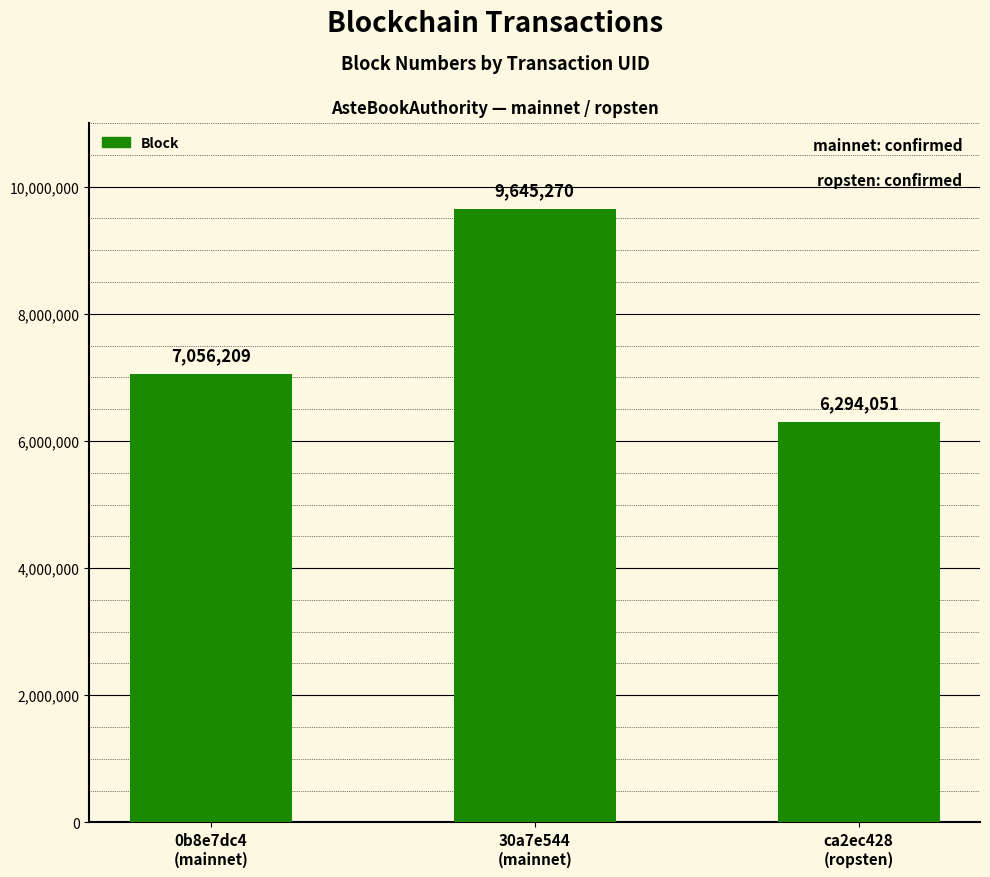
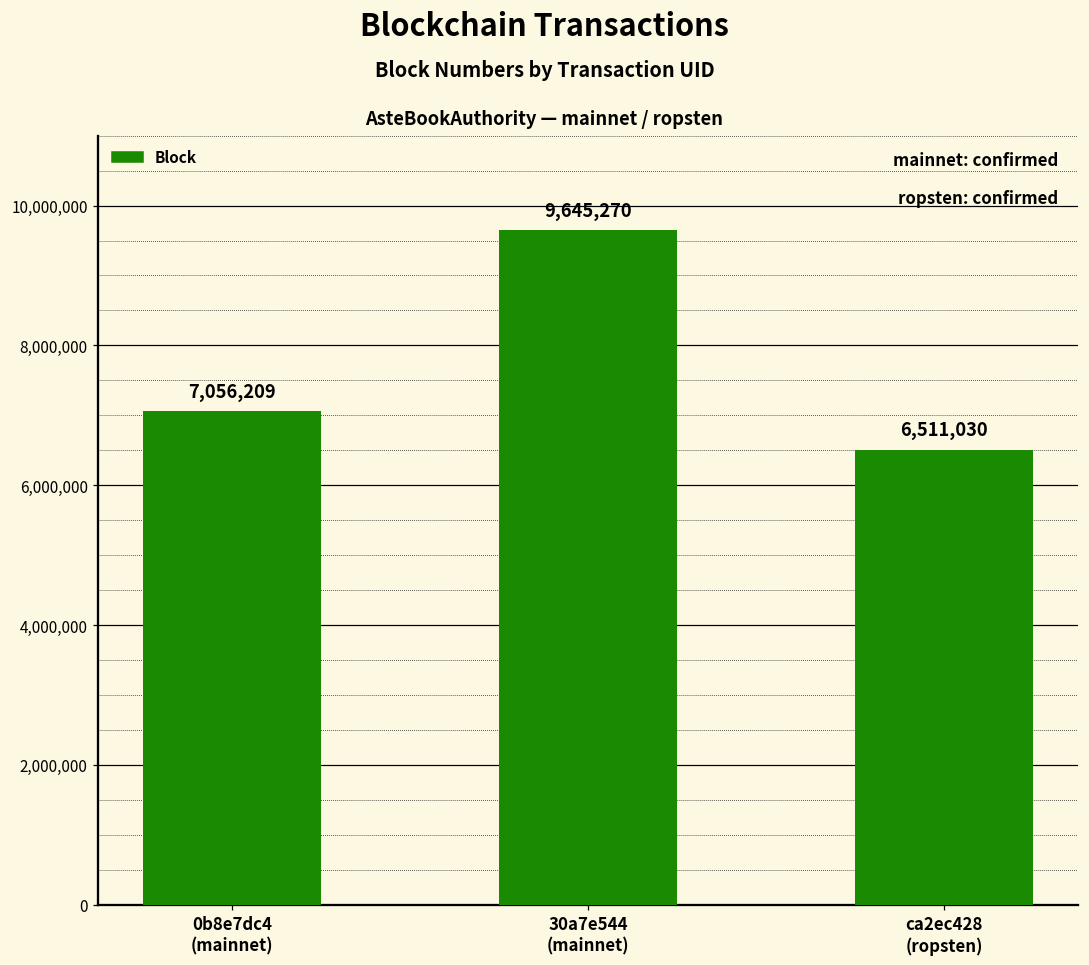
ca2ec428 (ropsten): 6,294,051 -> 6,511,030
